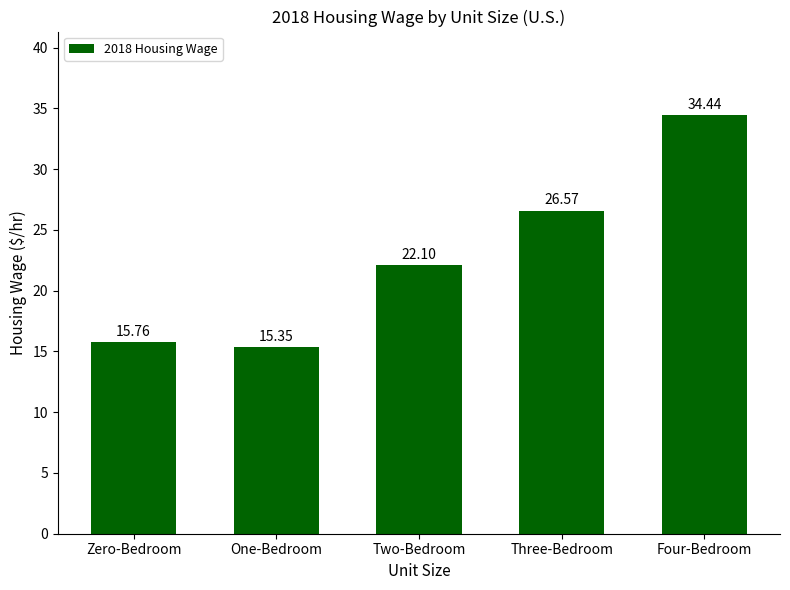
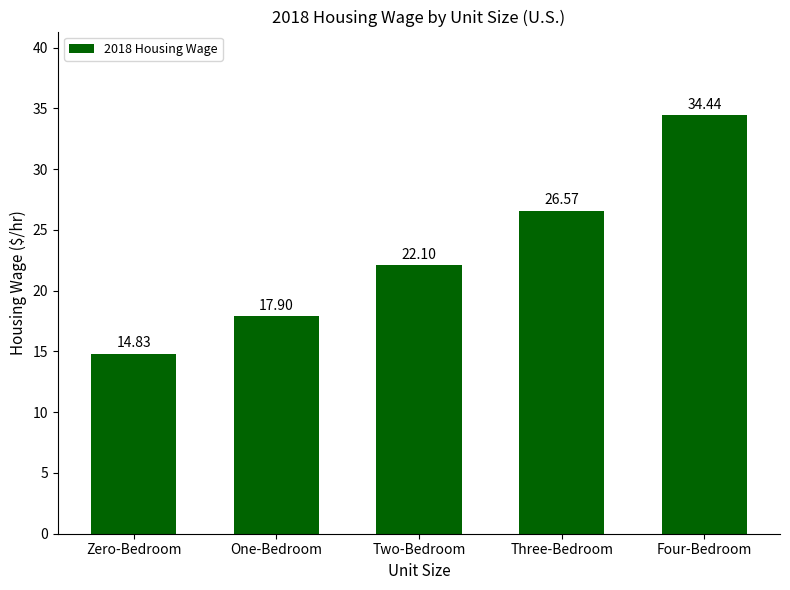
Zero-Bedroom: 15.76 -> 14.83
One-Bedroom: 15.35 -> 17.90
